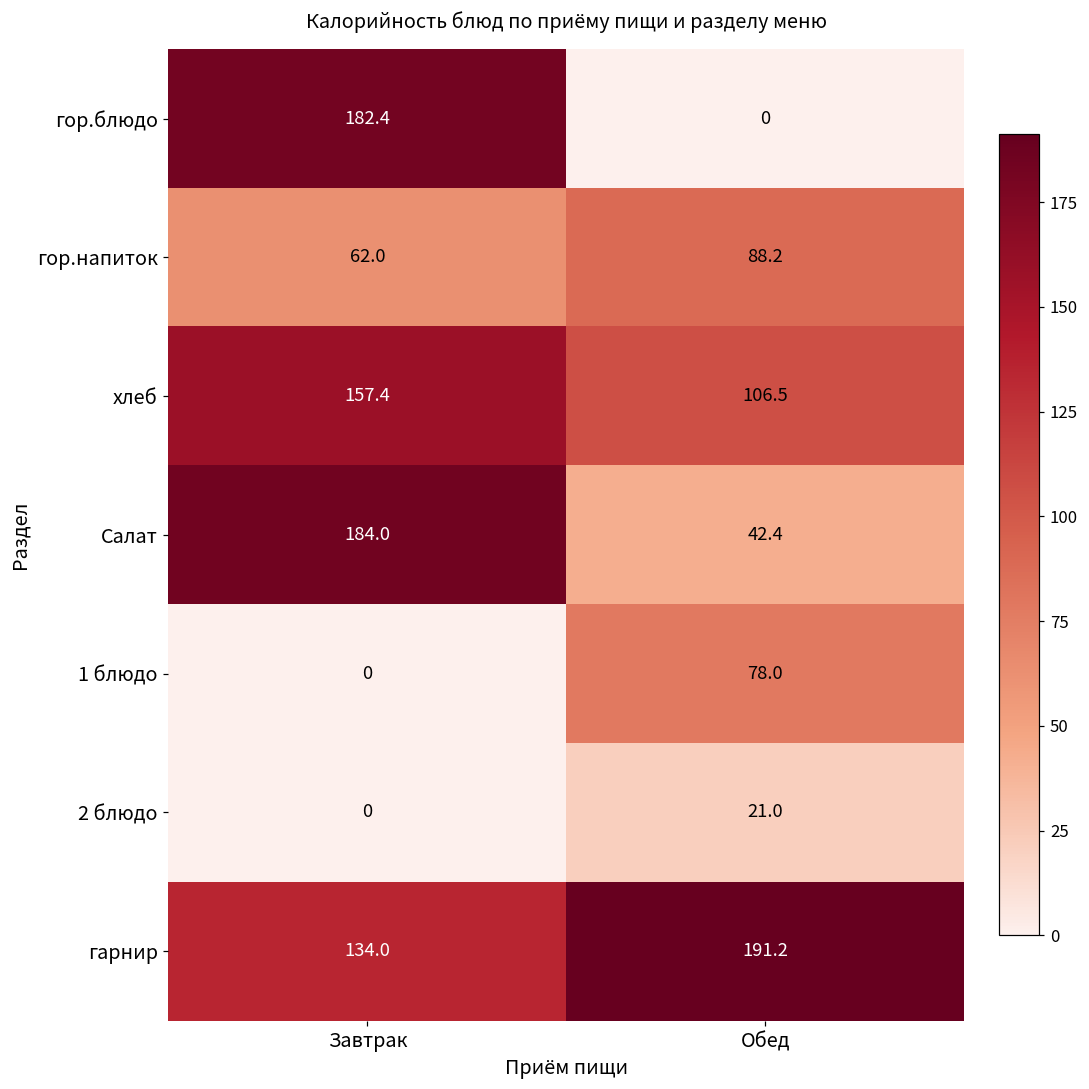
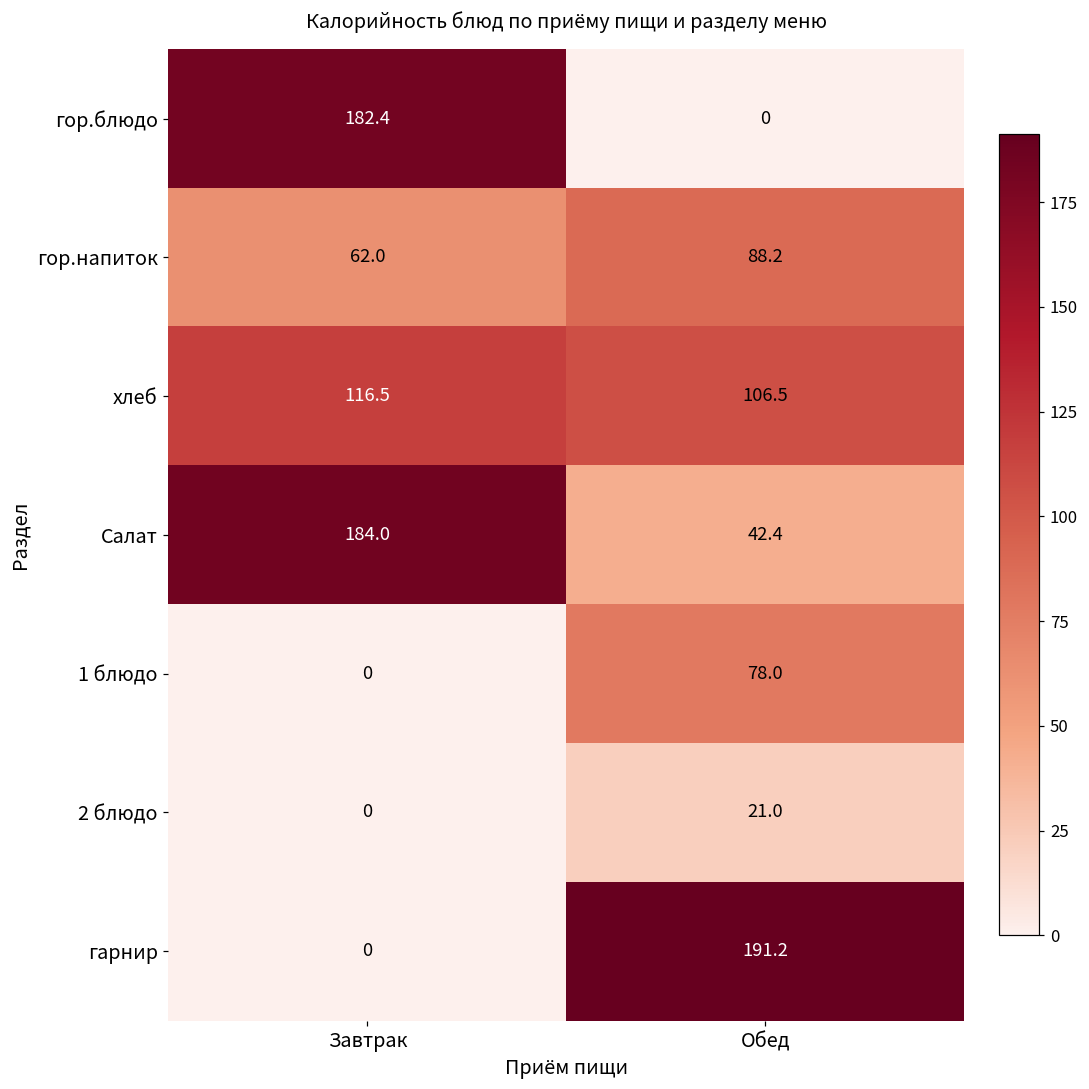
хлеб, Завтрак: 157.4 -> 116.5
гарнир, Завтрак: 134.0 -> 0
